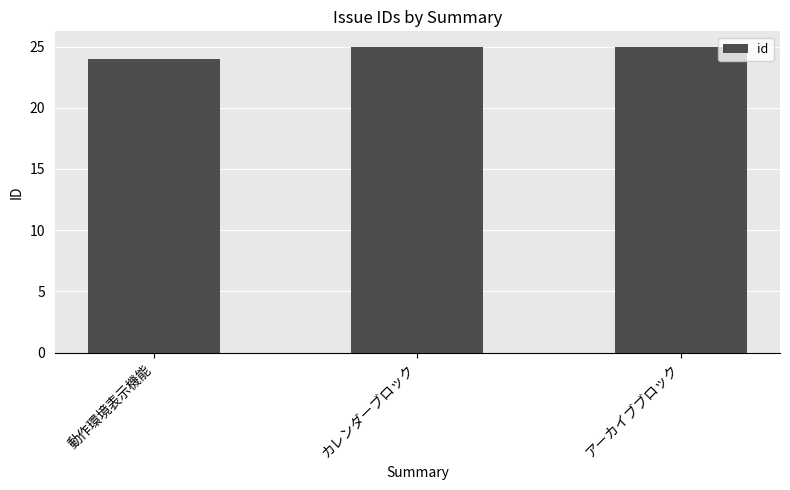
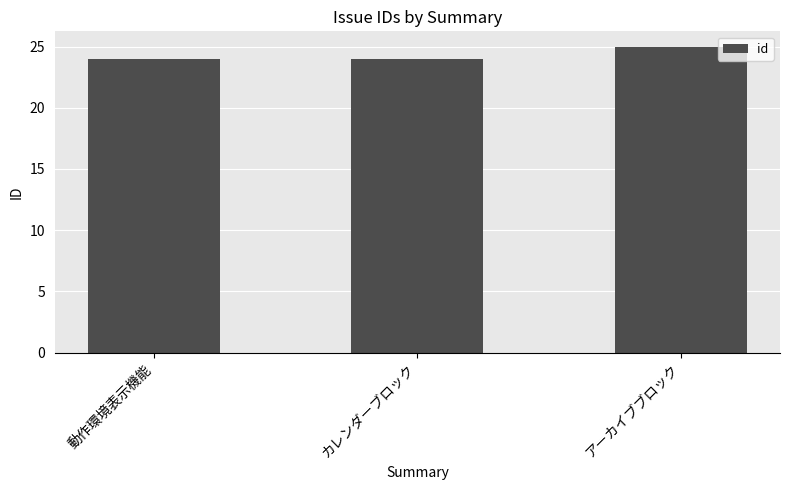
カレンダーブロック: 25 -> 24
